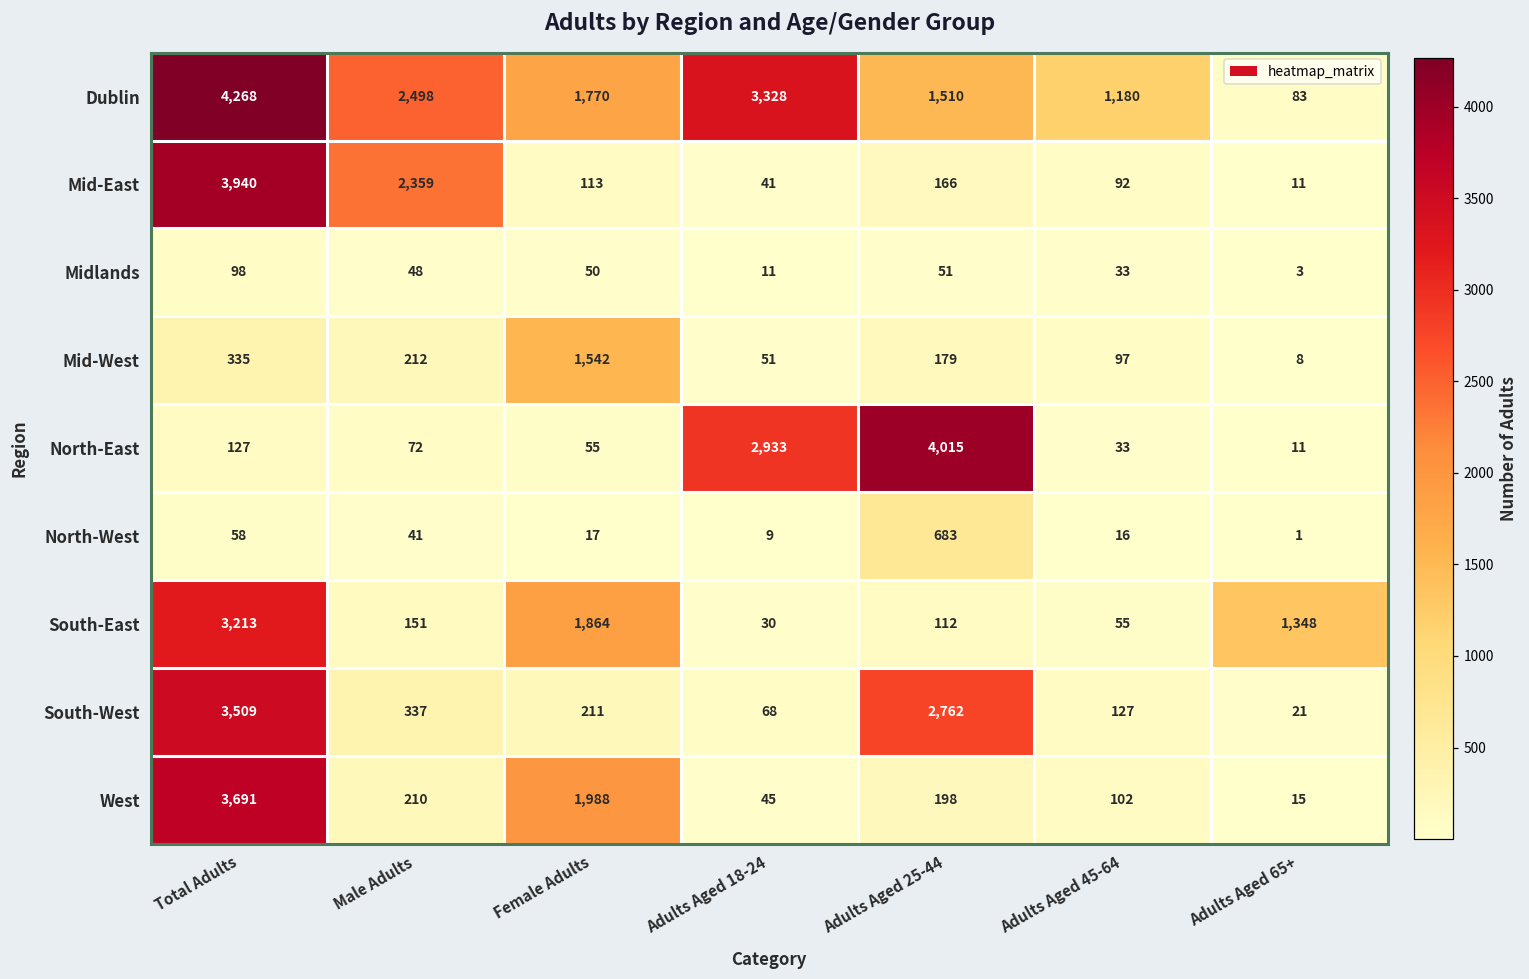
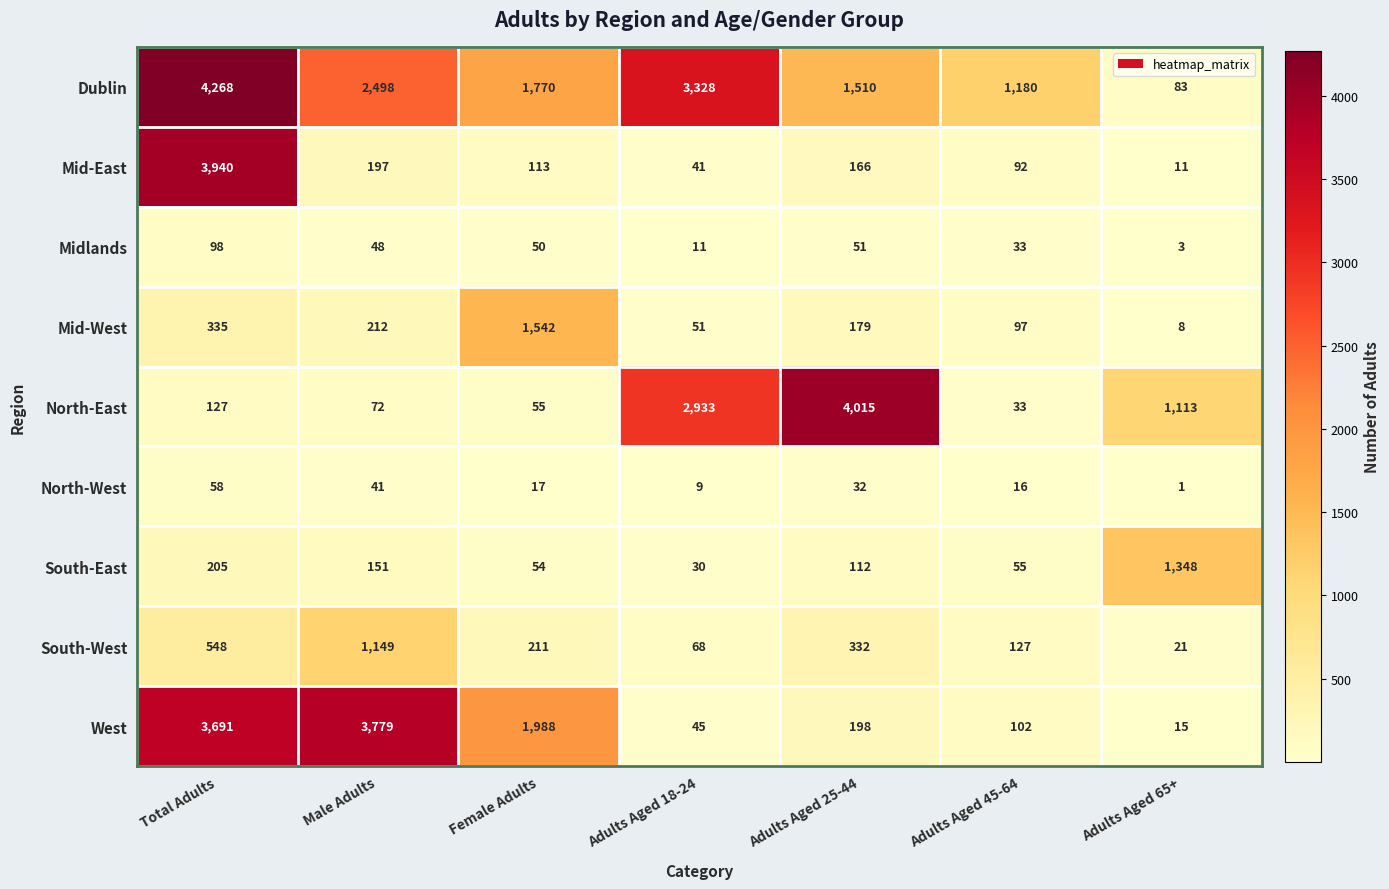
Mid-East, Male Adults: 2,359 -> 197
North-East, Adults Aged 65+: 11 -> 1,113
North-West, Adults Aged 25-44: 683 -> 32
South-East, Total Adults: 3,213 -> 205
South-East, Female Adults: 1,864 -> 54
South-West, Total Adults: 3,509 -> 548
South-West, Male Adults: 337 -> 1,149
South-West, Adults Aged 25-44: 2,762 -> 332
West, Male Adults: 210 -> 3,779
